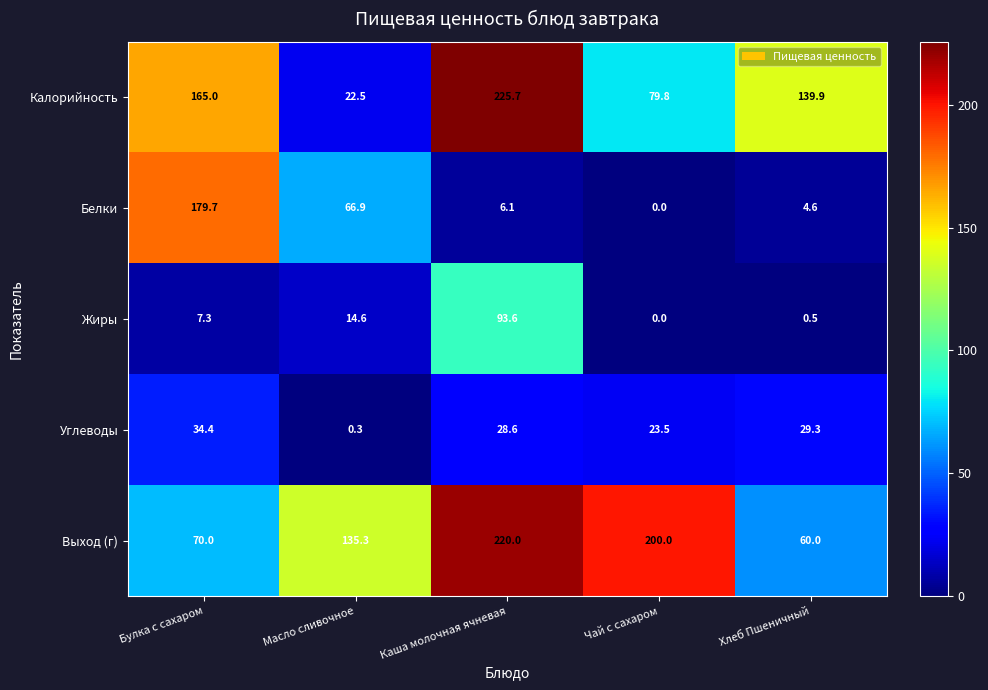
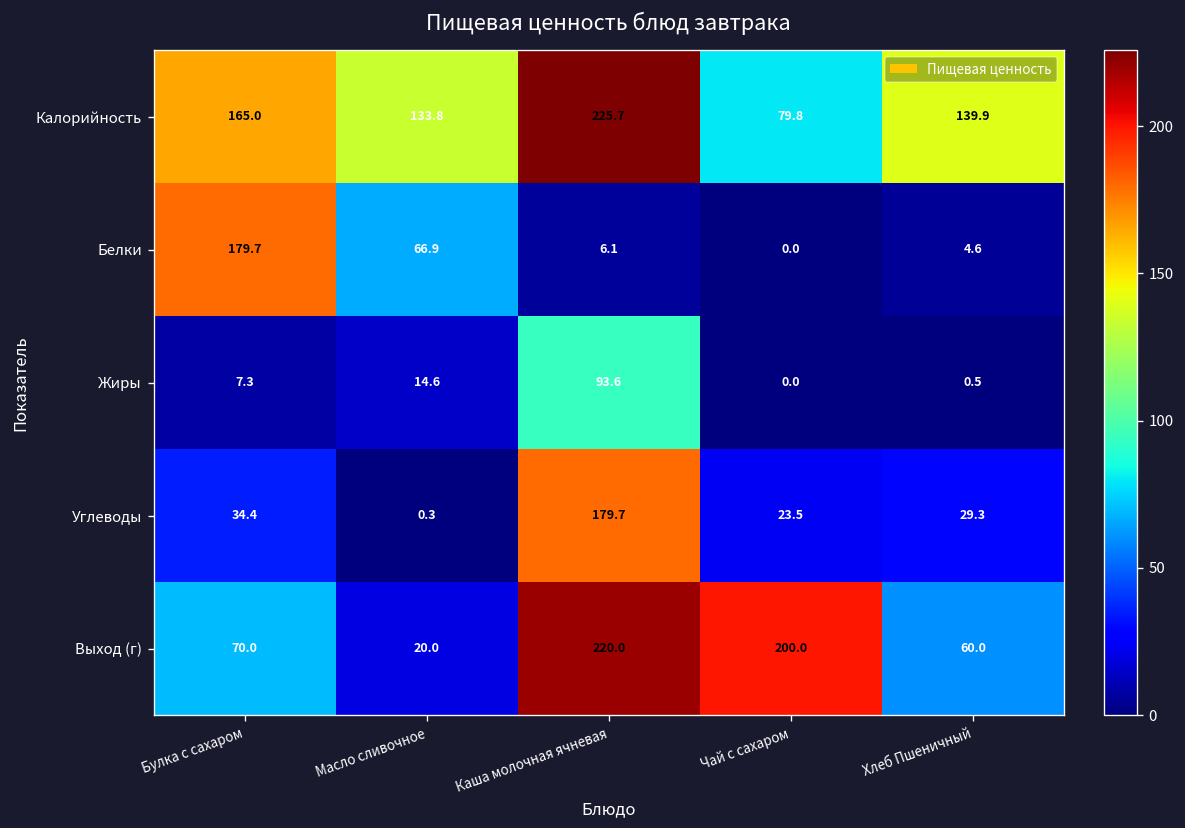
Калорийность, Масло сливочное: 22.5 -> 133.8
Углеводы, Каша молочная ячневая: 28.6 -> 179.7
Выход (г), Масло сливочное: 135.3 -> 20.0
